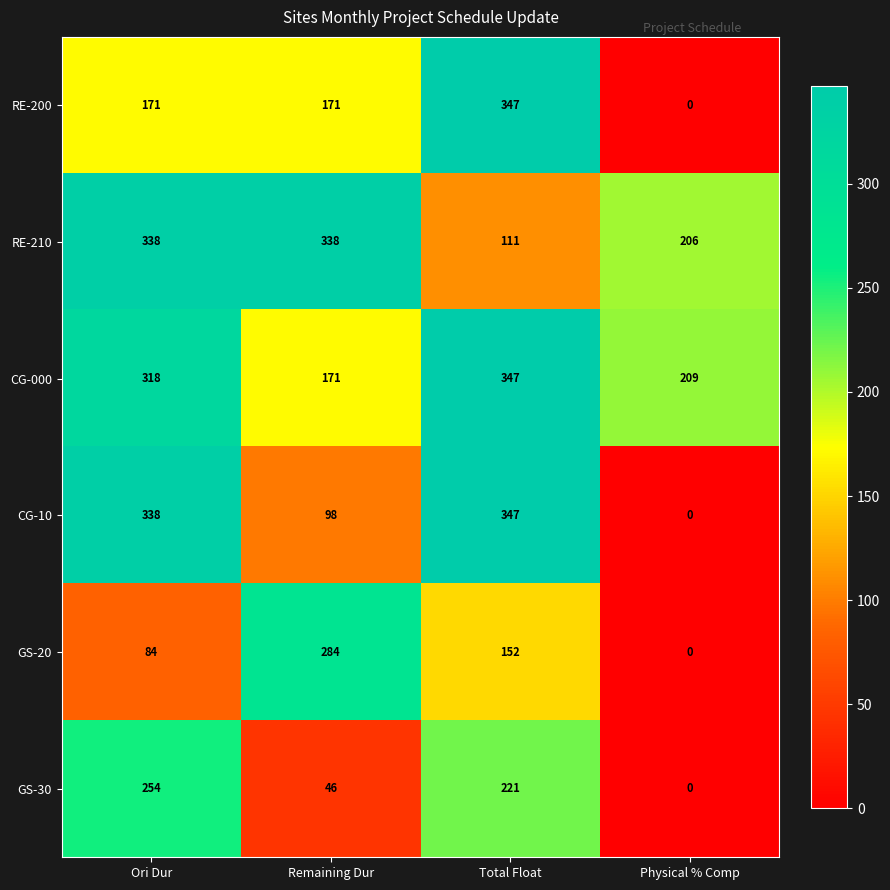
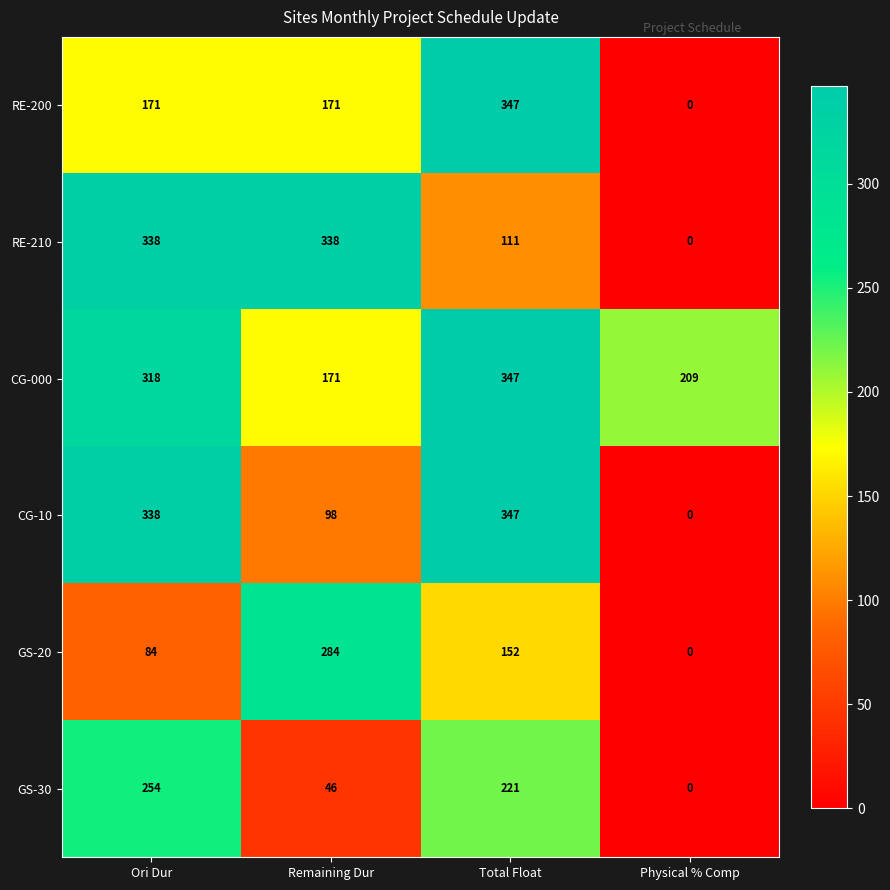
RE-210, Physical % Comp: 206 -> 0
